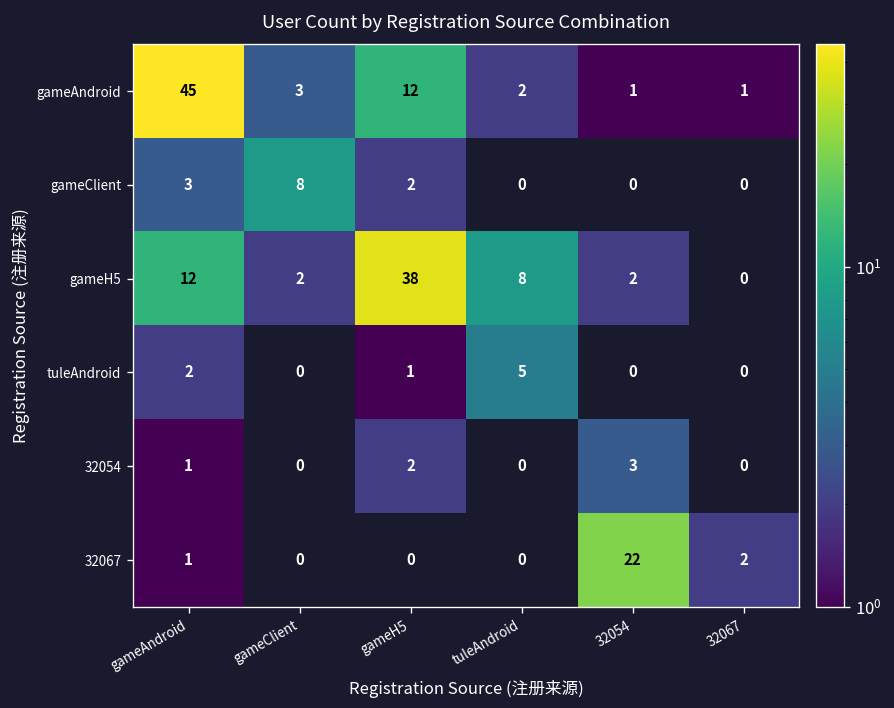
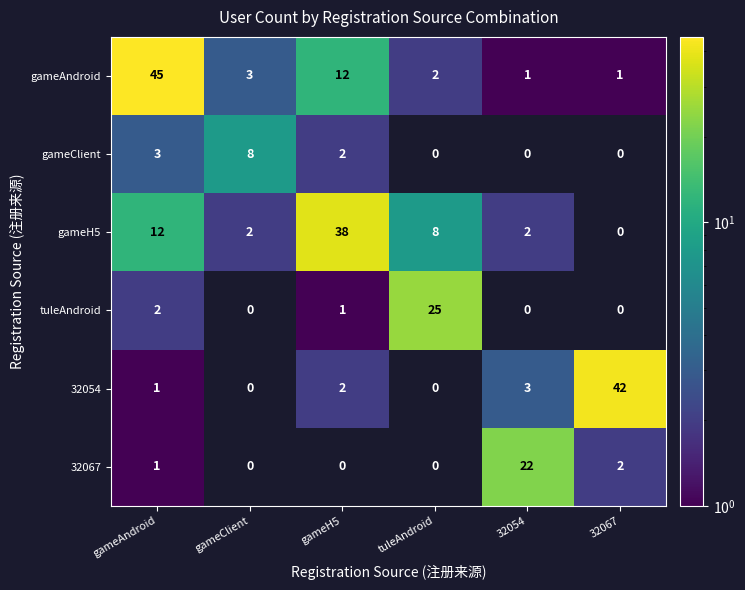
tuleAndroid, tuleAndroid: 5 -> 25
32054, 32067: 0 -> 42
